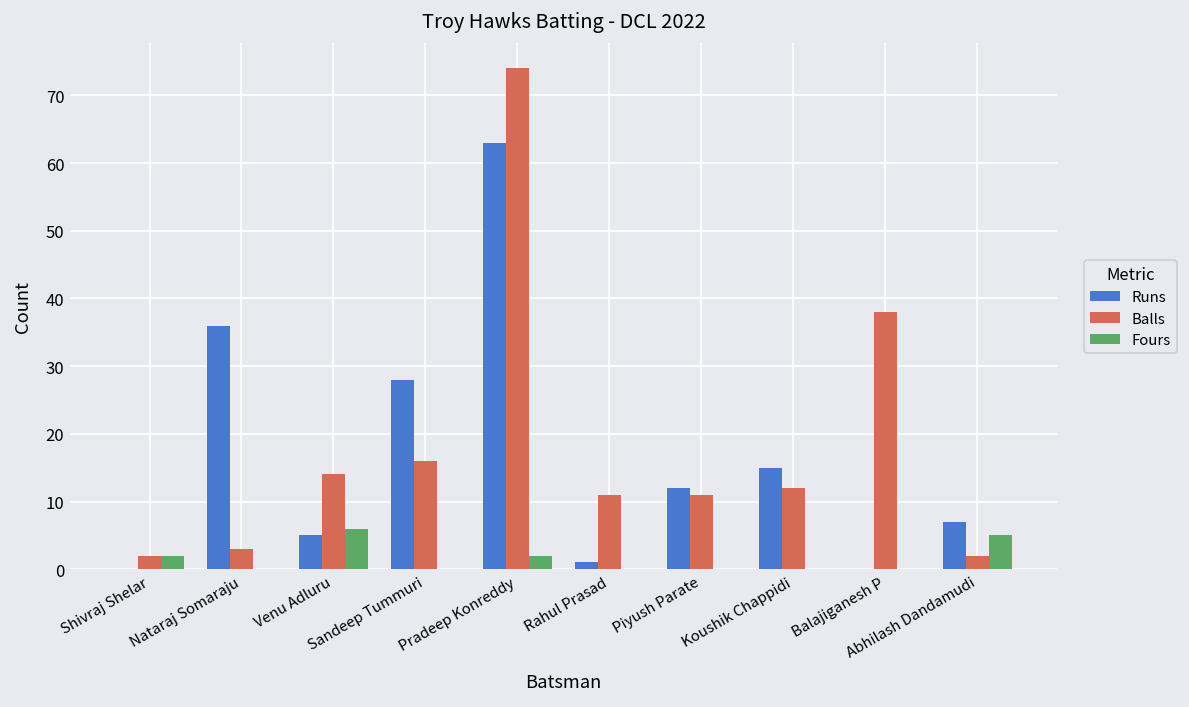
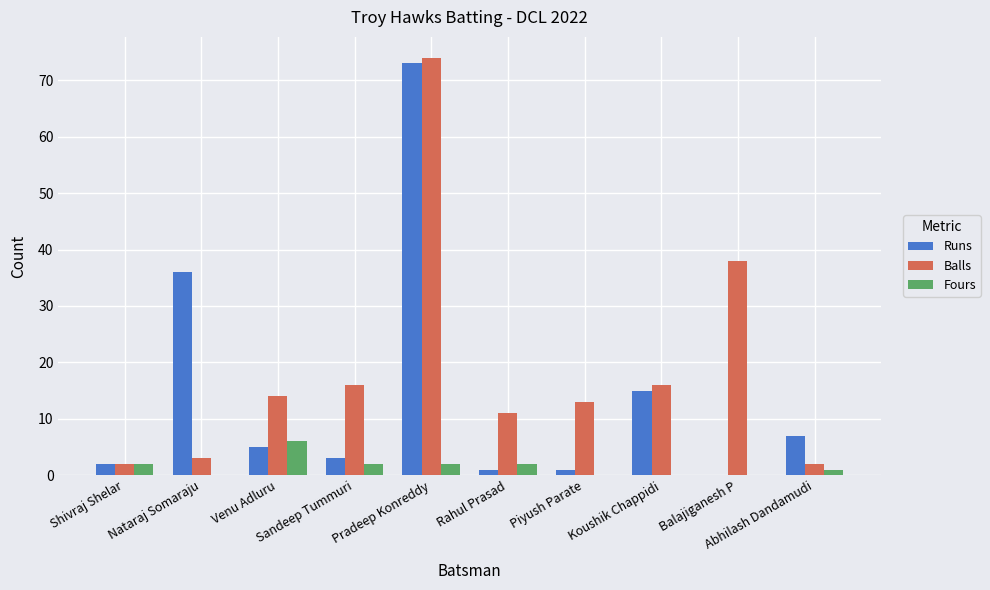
Runs, Shivraj Shelar: 0 -> 2
Runs, Sandeep Tummuri: 28 -> 3
Fours, Sandeep Tummuri: 0 -> 2
Runs, Pradeep Konreddy: 63 -> 73
Fours, Rahul Prasad: 0 -> 2
Runs, Piyush Parate: 12 -> 1
Balls, Piyush Parate: 11 -> 13
Balls, Koushik Chappidi: 12 -> 16
Fours, Abhilash Dandamudi: 5 -> 1
